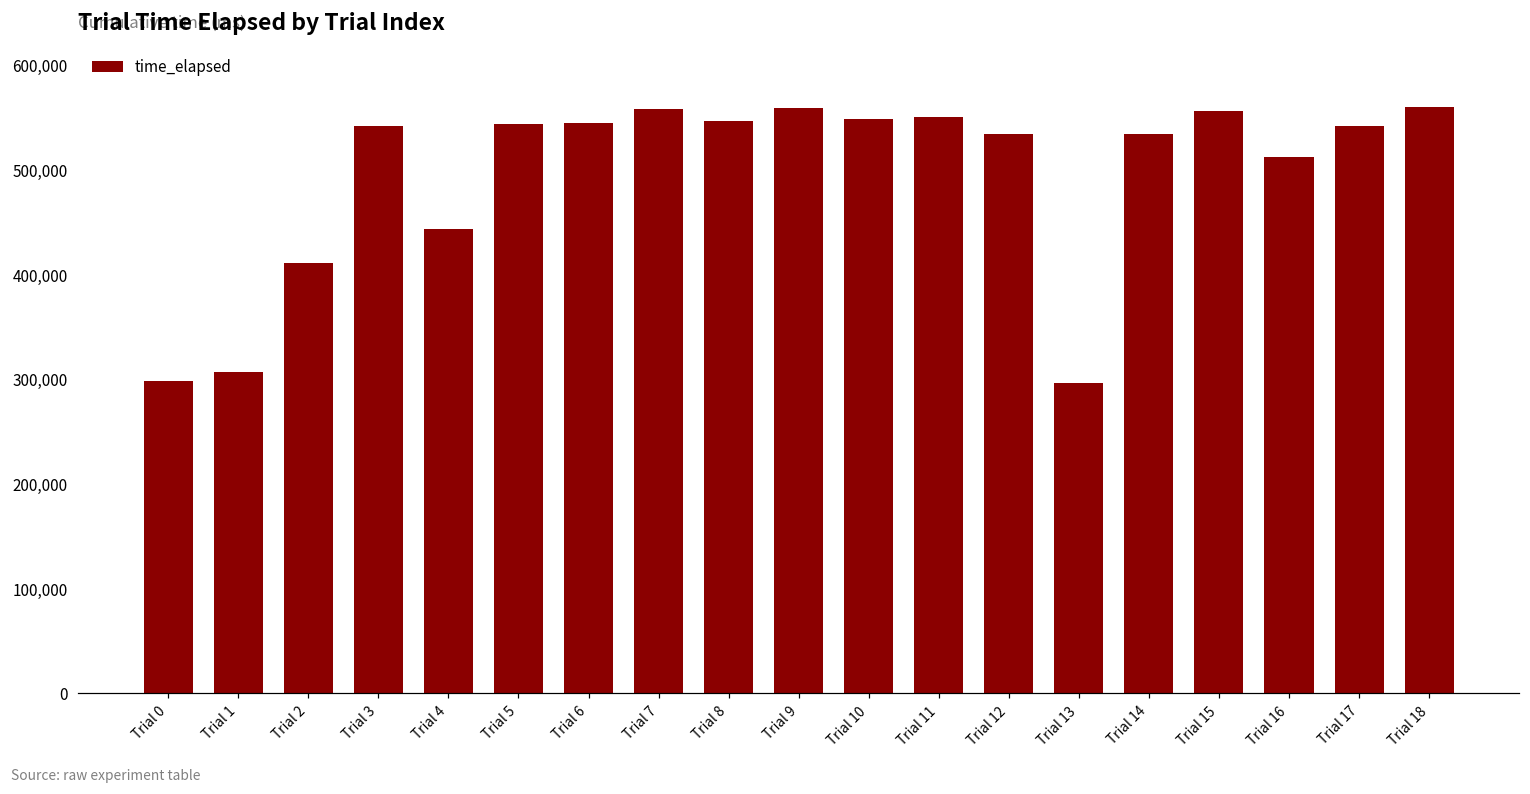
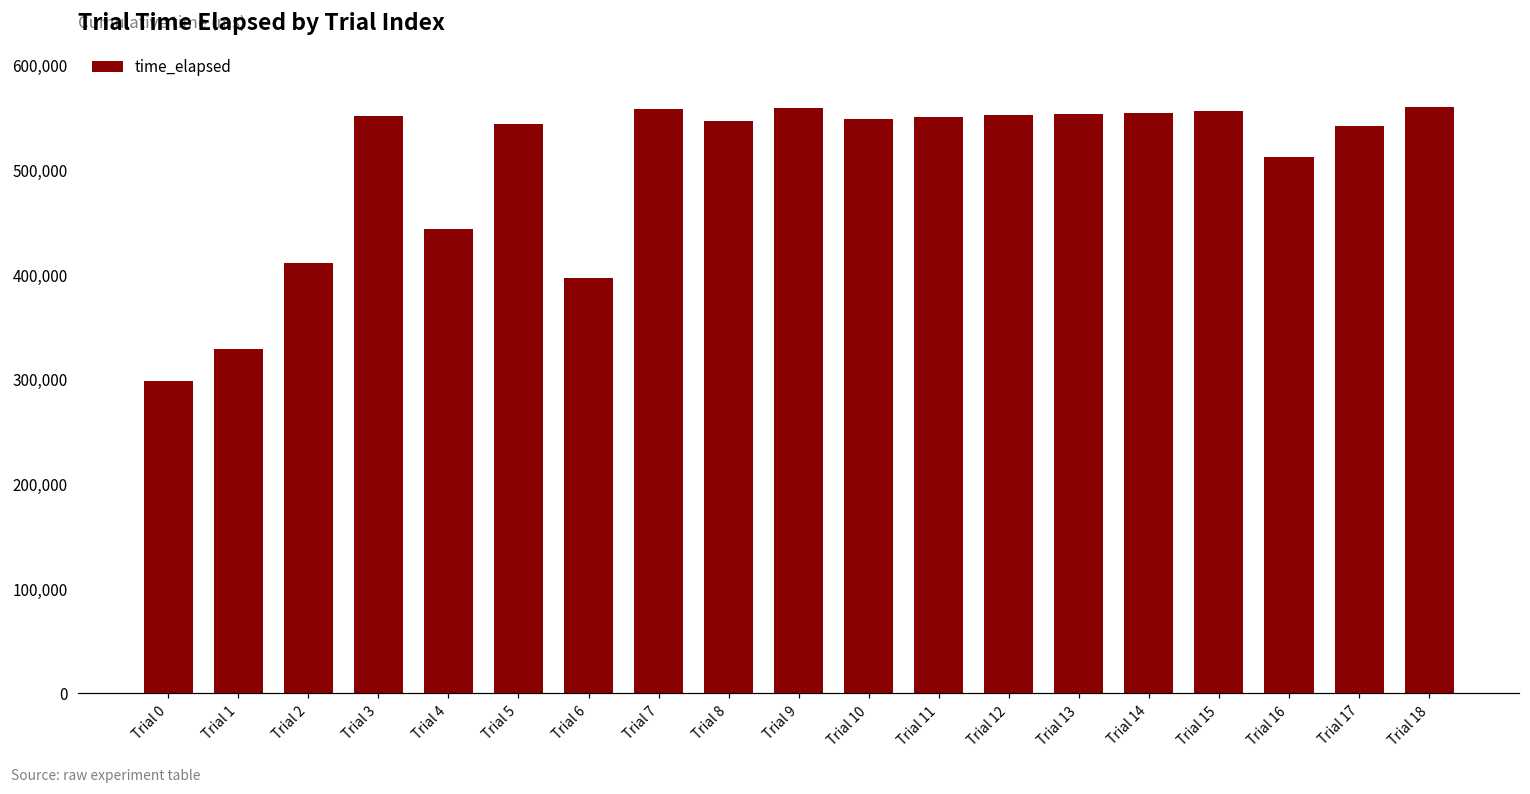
Trial 1: 310,000 -> 330,000
Trial 3: 540,000 -> 550,000
Trial 6: 550,000 -> 400,000
Trial 12: 530,000 -> 550,000
Trial 13: 300,000 -> 550,000
Trial 14: 530,000 -> 550,000
